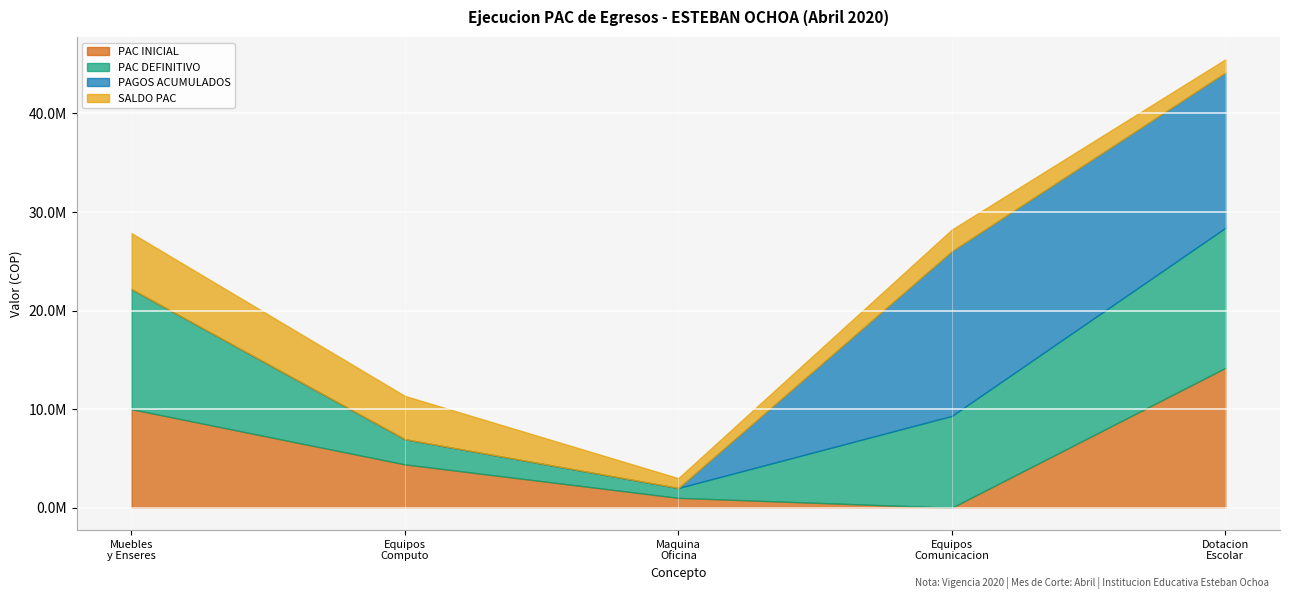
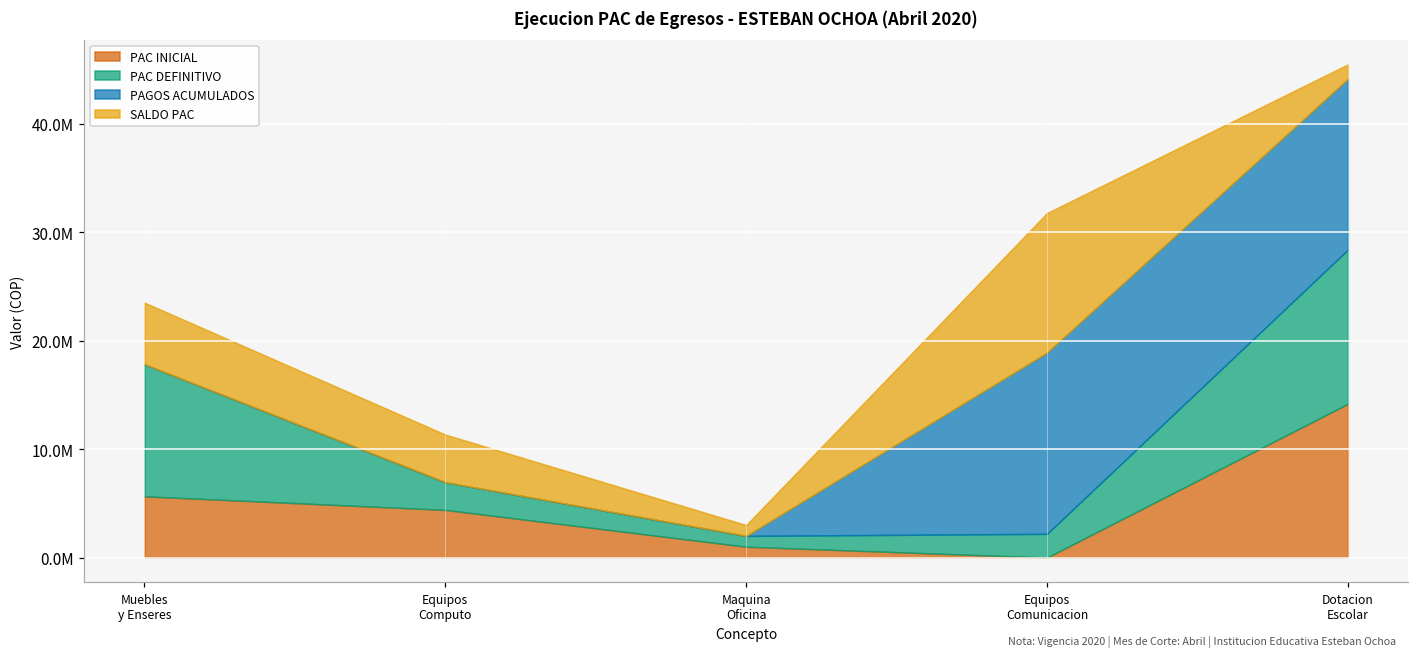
PAC INICIAL, Muebles y Enseres: 10000000 -> 6000000
PAC DEFINITIVO, Equipos Comunicacion: 9000000 -> 2000000
SALDO PAC, Equipos Comunicacion: 2000000 -> 13000000
